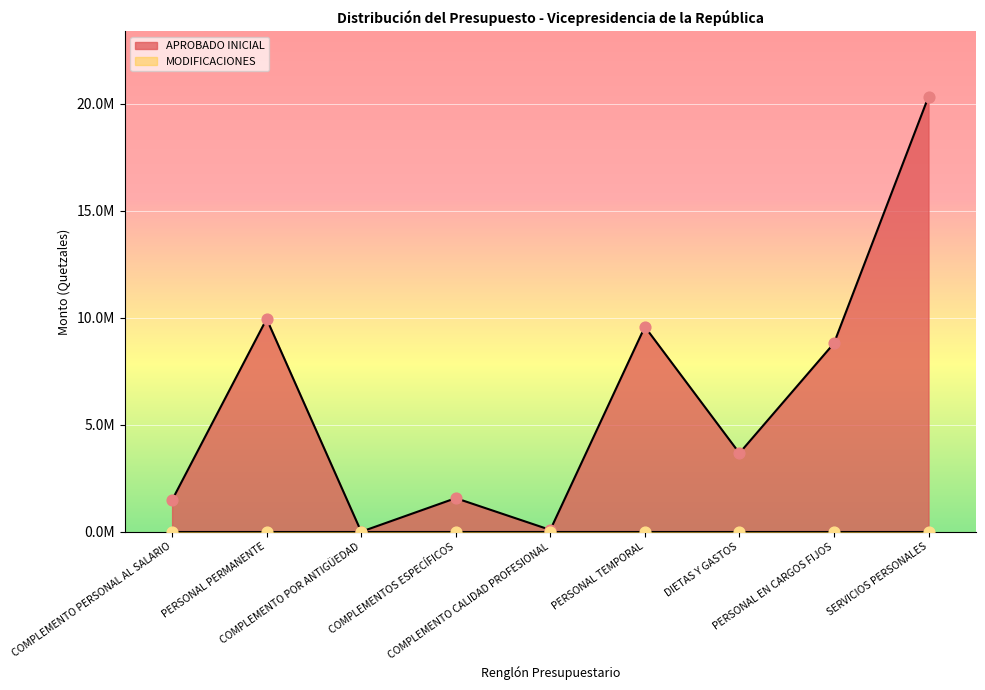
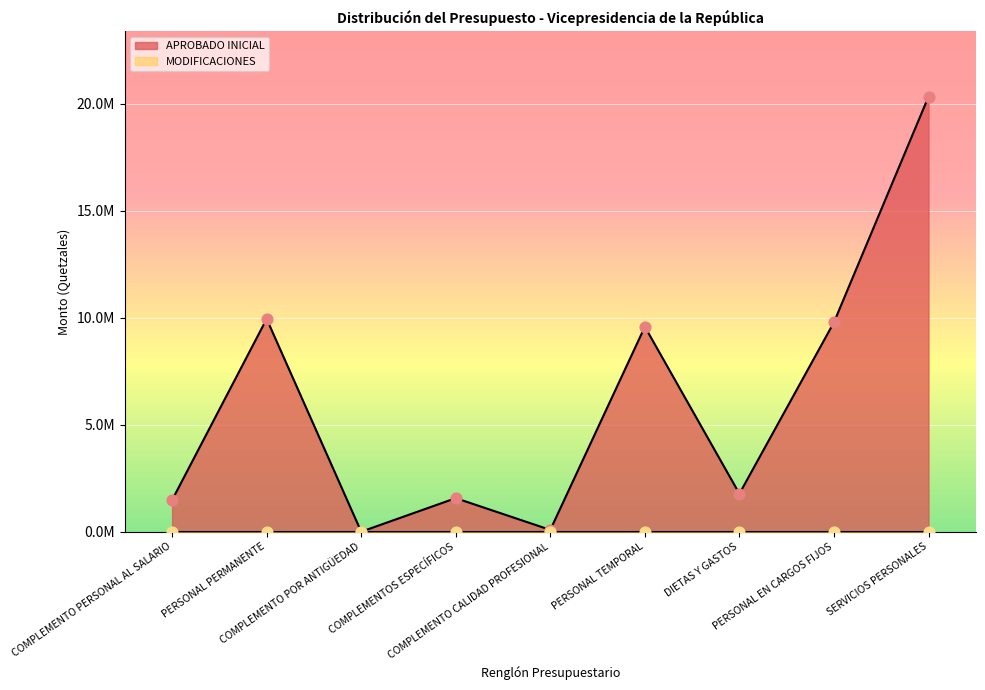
APROBADO INICIAL, DIETAS Y GASTOS: 3700000 -> 1800000
APROBADO INICIAL, PERSONAL EN CARGOS FIJOS: 8800000 -> 9800000
